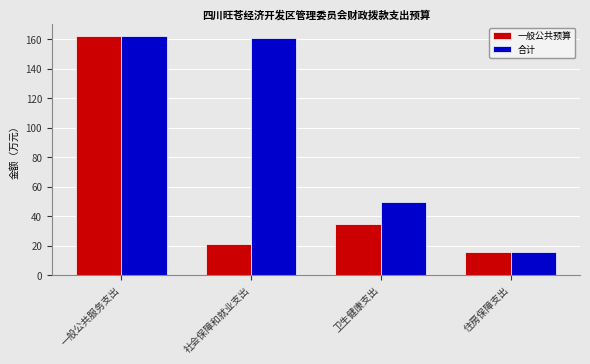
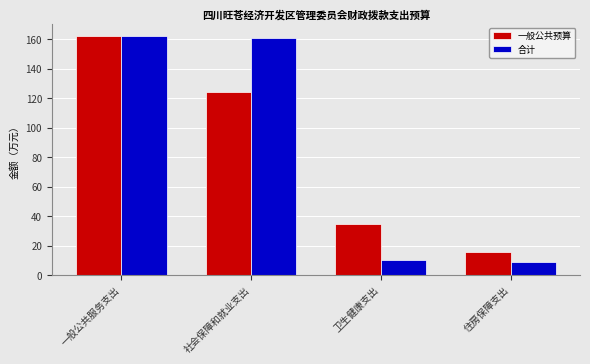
一般公共预算, 社会保障和就业支出: 21 -> 124
合计, 卫生健康支出: 50 -> 10
合计, 住房保障支出: 15 -> 9
